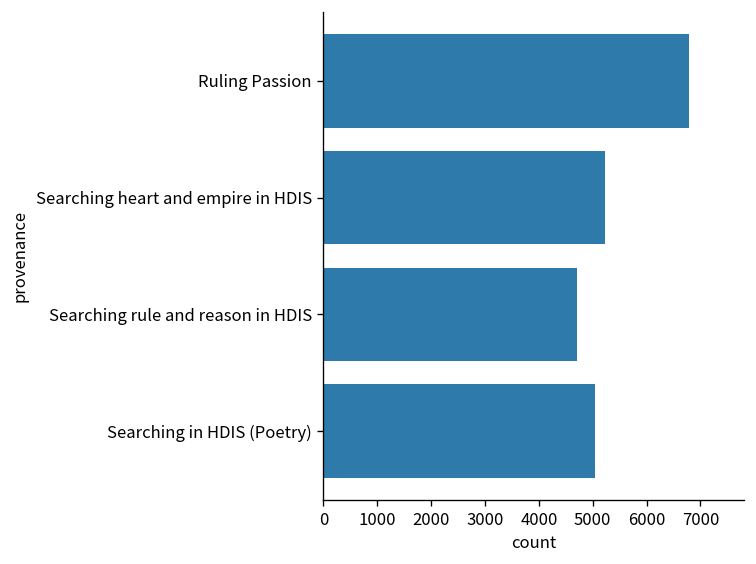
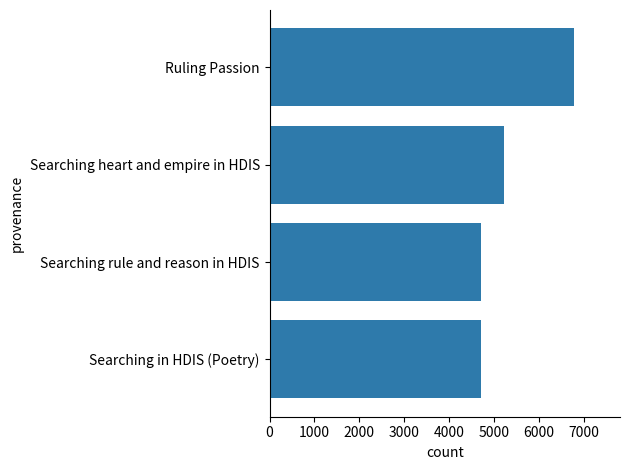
Searching in HDIS (Poetry): 5000 -> 4700
